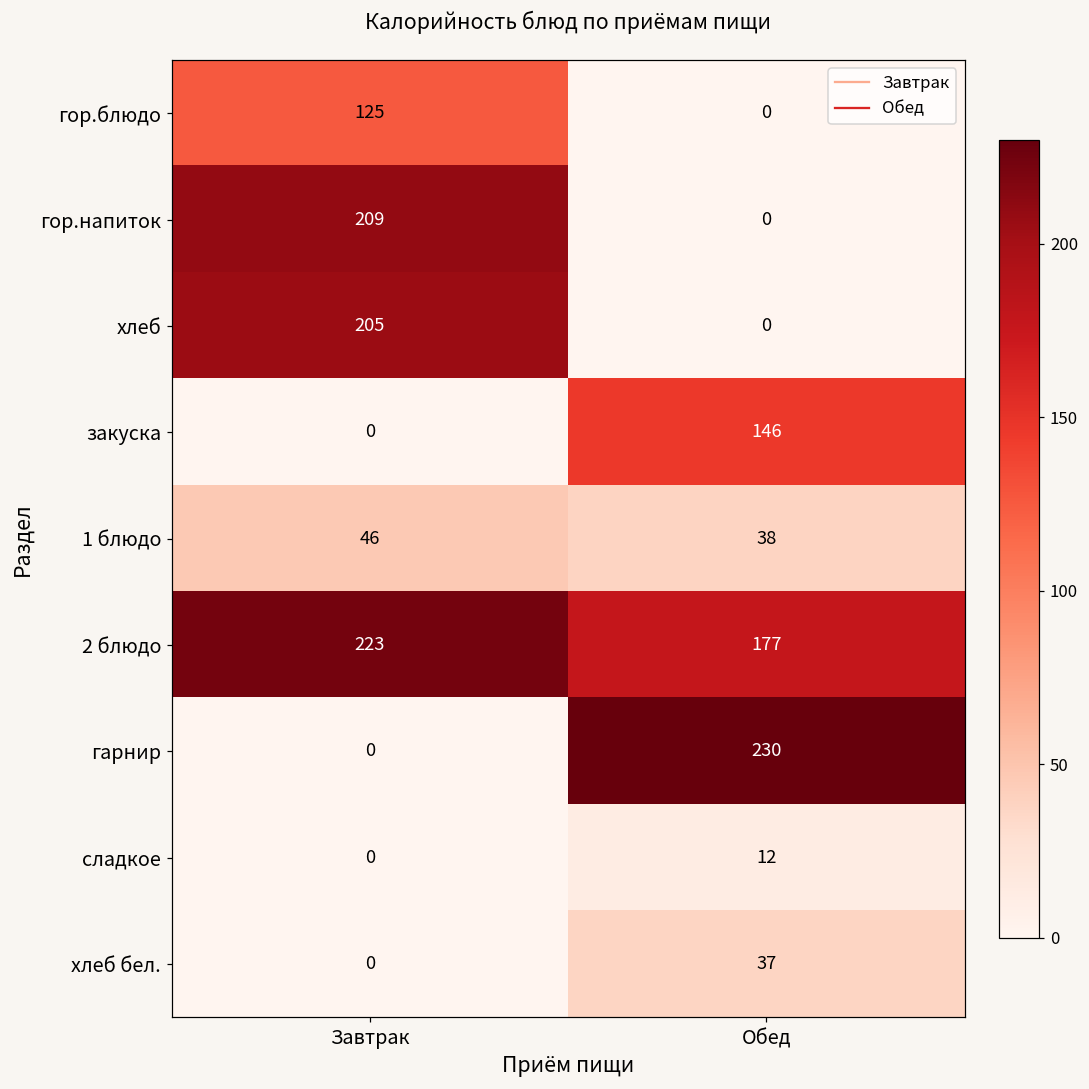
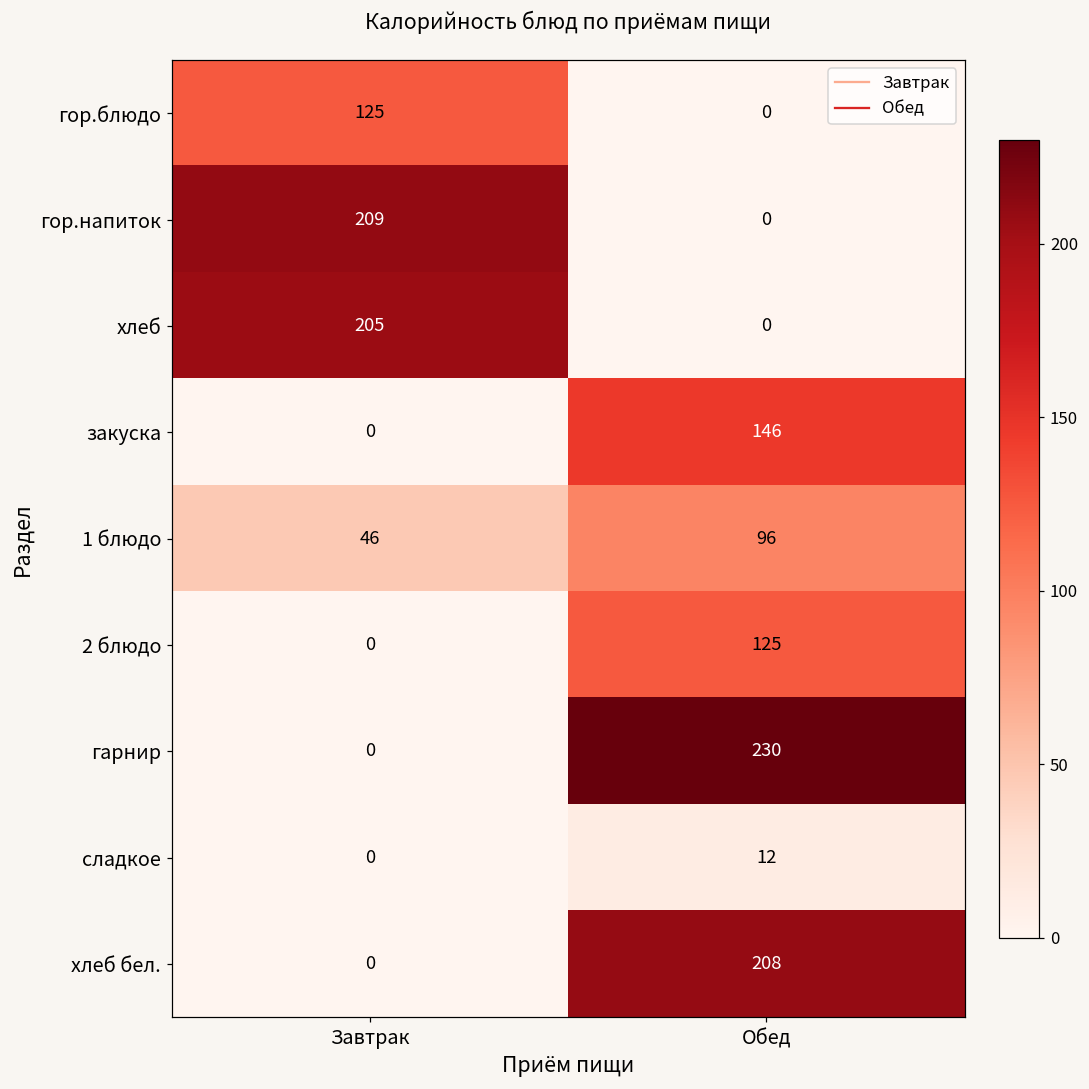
1 блюдо, Обед: 38 -> 96
2 блюдо, Завтрак: 223 -> 0
2 блюдо, Обед: 177 -> 125
хлеб бел., Обед: 37 -> 208
